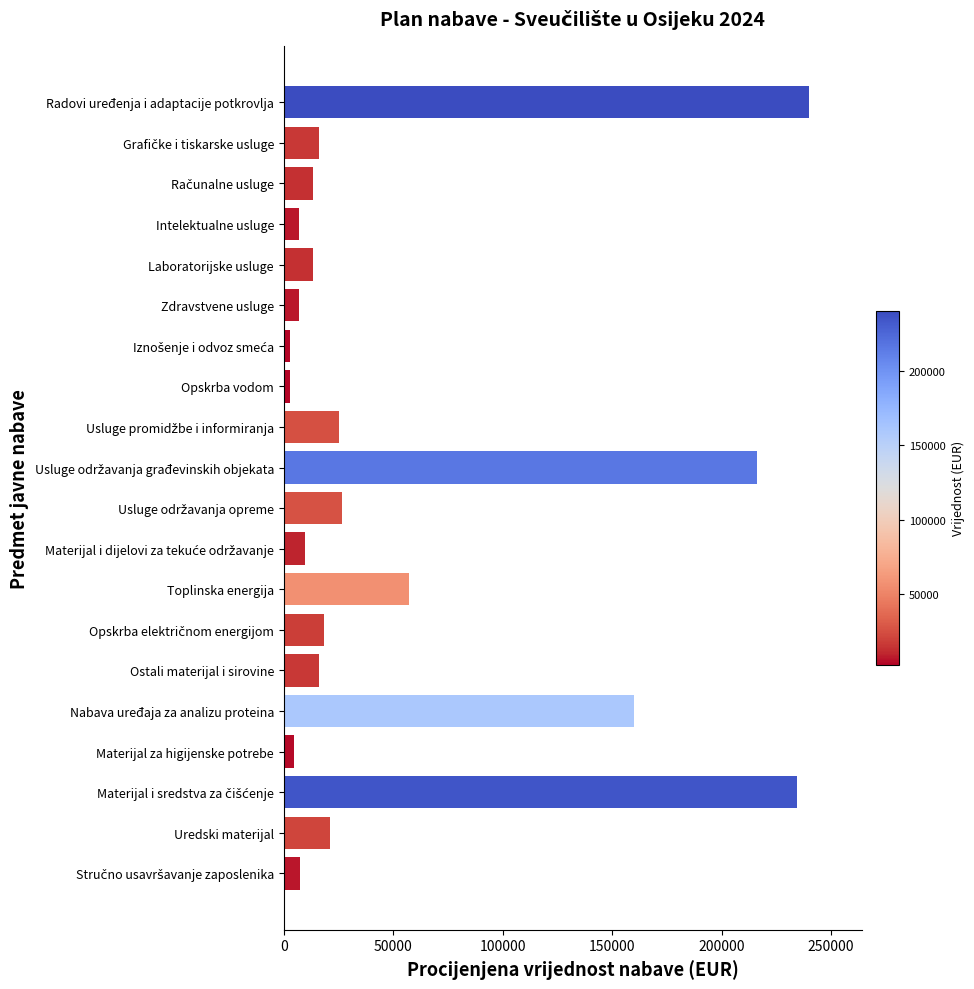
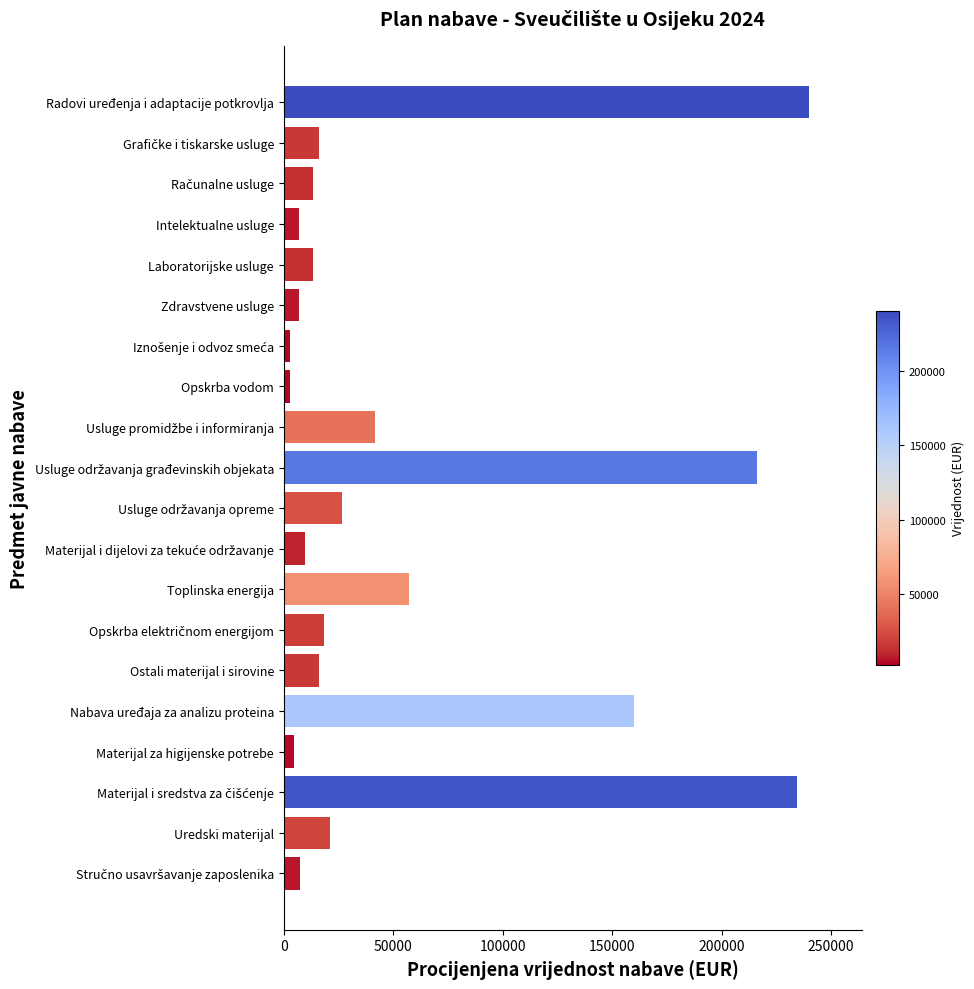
Usluge promidžbe i informiranja: 25000 -> 42000
